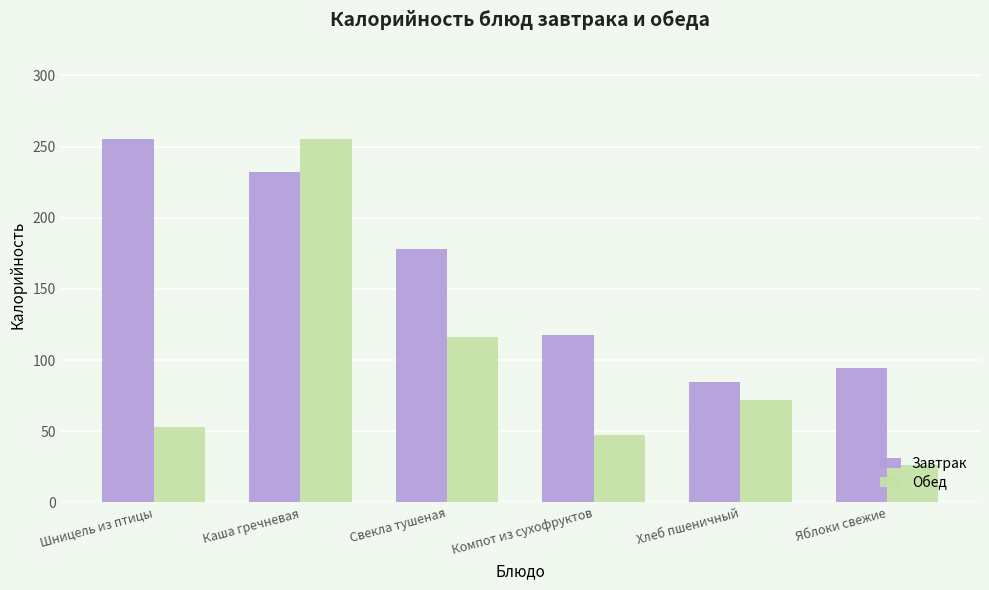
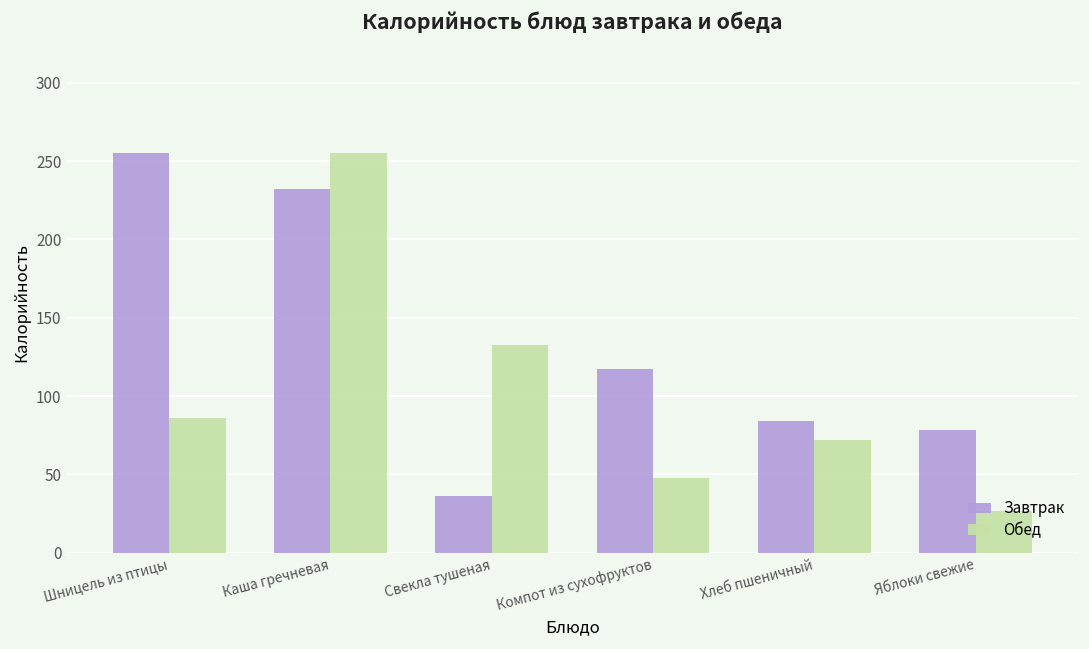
Обед, Шницель из птицы: 53 -> 86
Завтрак, Свекла тушеная: 178 -> 36
Обед, Свекла тушеная: 116 -> 133
Завтрак, Яблоки свежие: 94 -> 78
